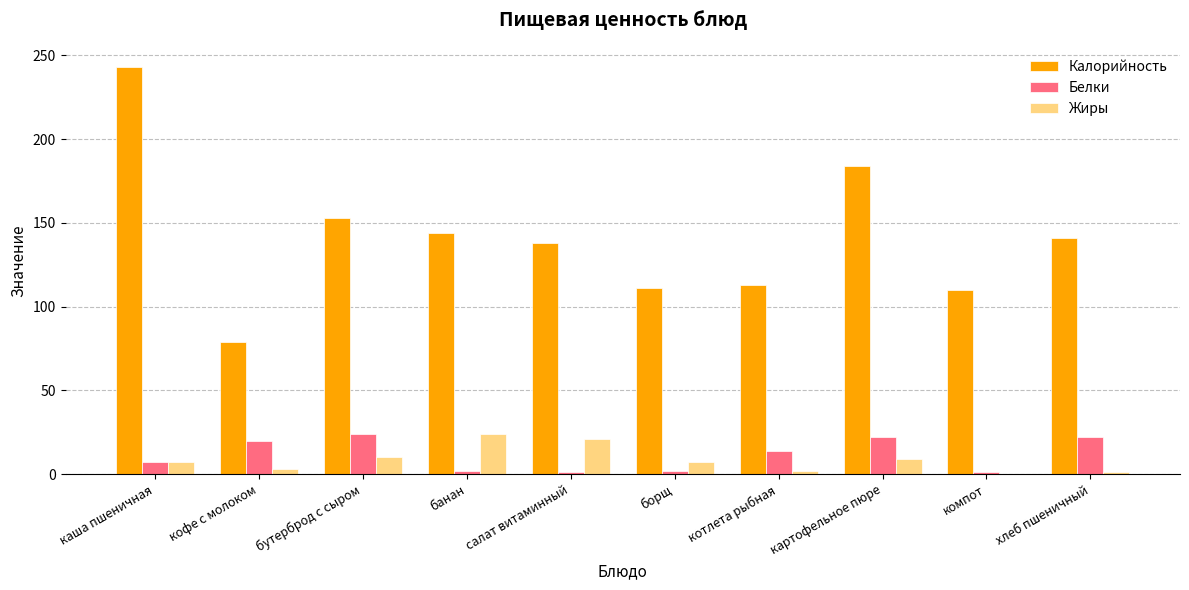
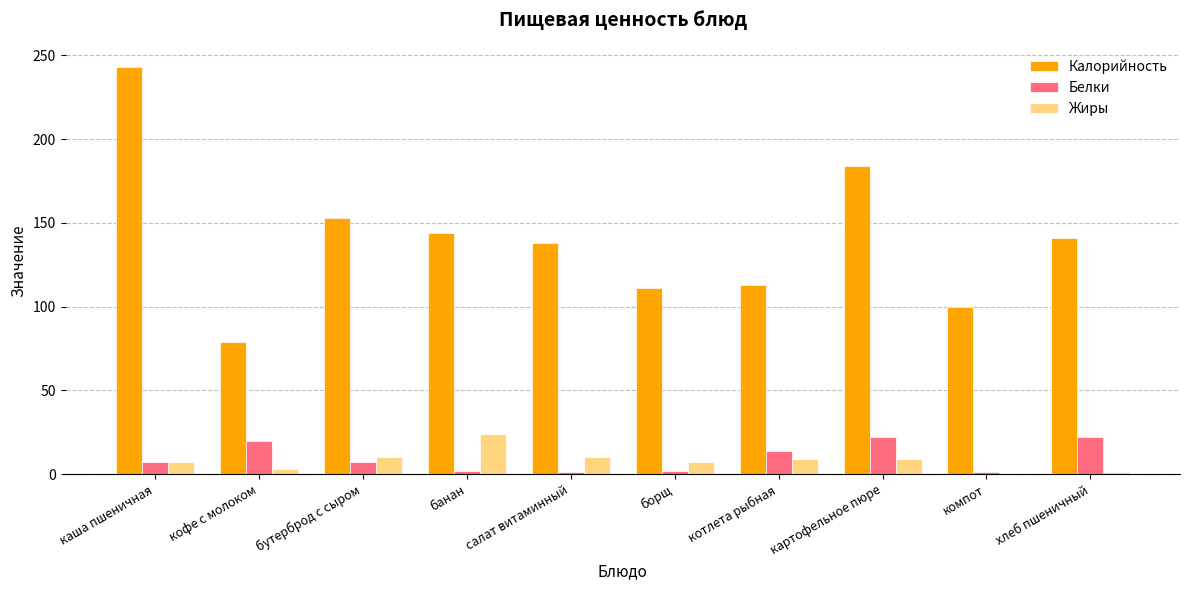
Белки, бутерброд с сыром: 24 -> 7
Жиры, салат витаминный: 21 -> 10
Жиры, котлета рыбная: 2 -> 9
Калорийность, компот: 110 -> 100
